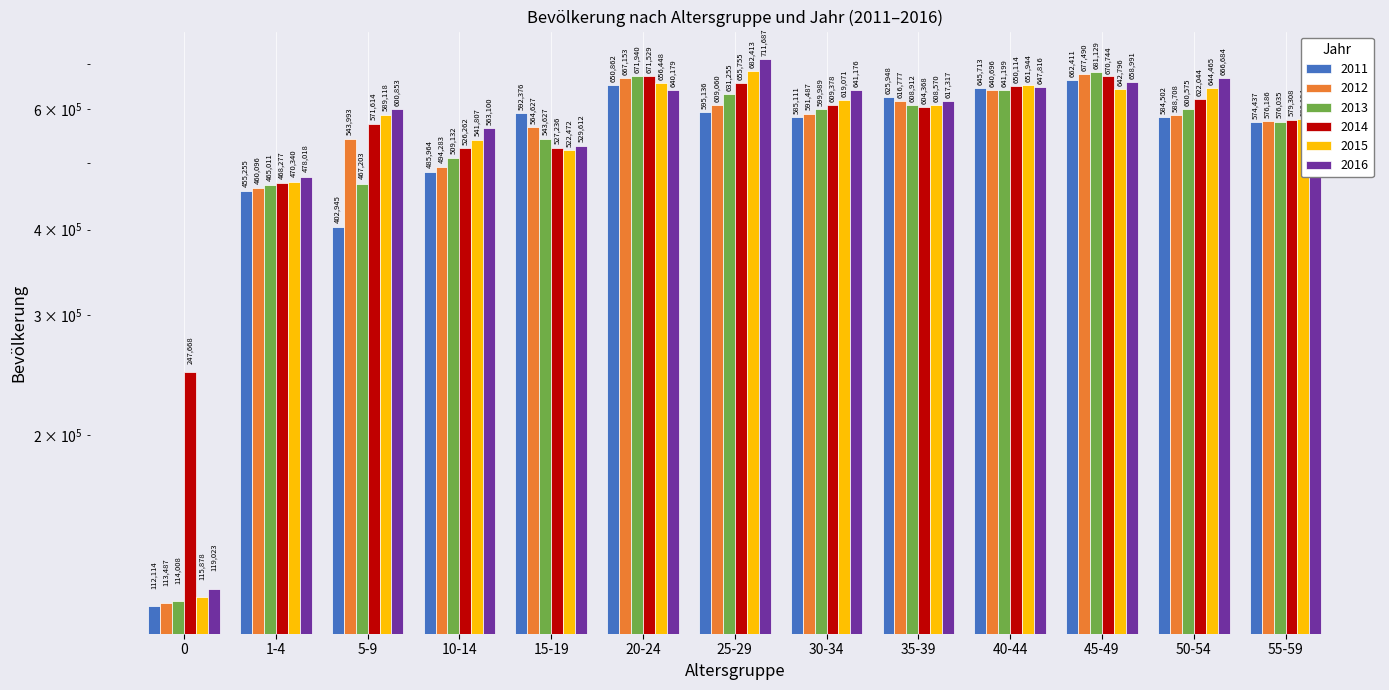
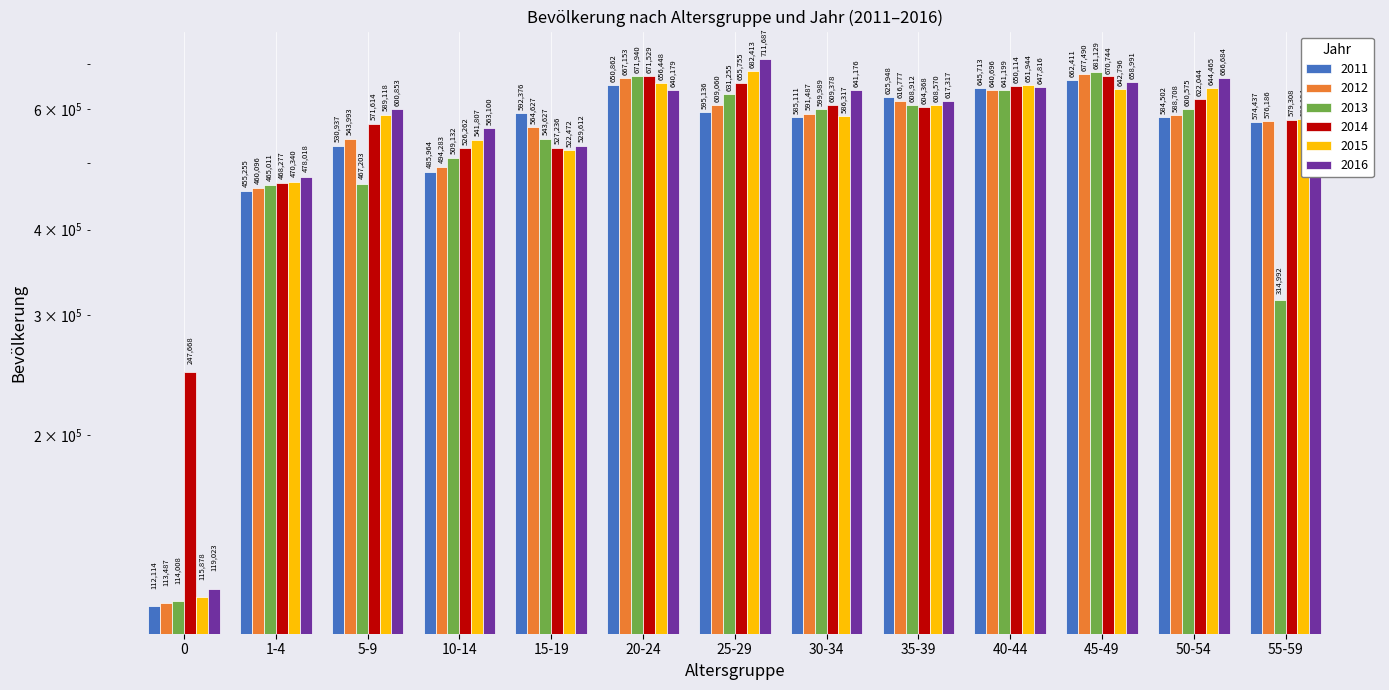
2011, 5-9: 402,945 -> 530,937
2015, 30-34: 619,071 -> 586,317
2013, 55-59: 576,035 -> 314,992
